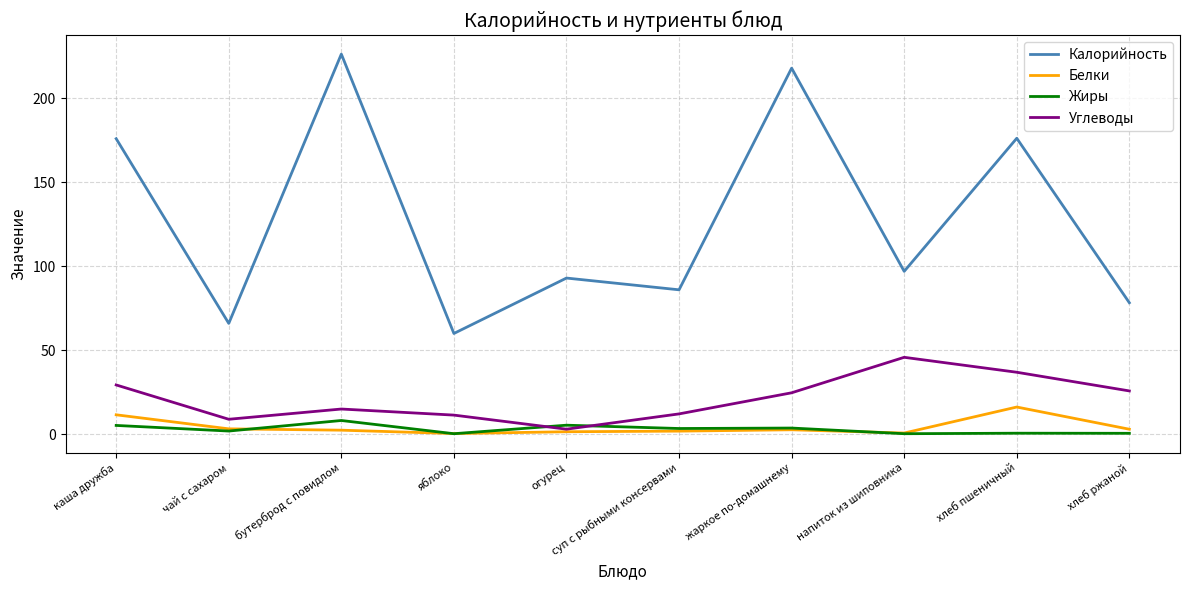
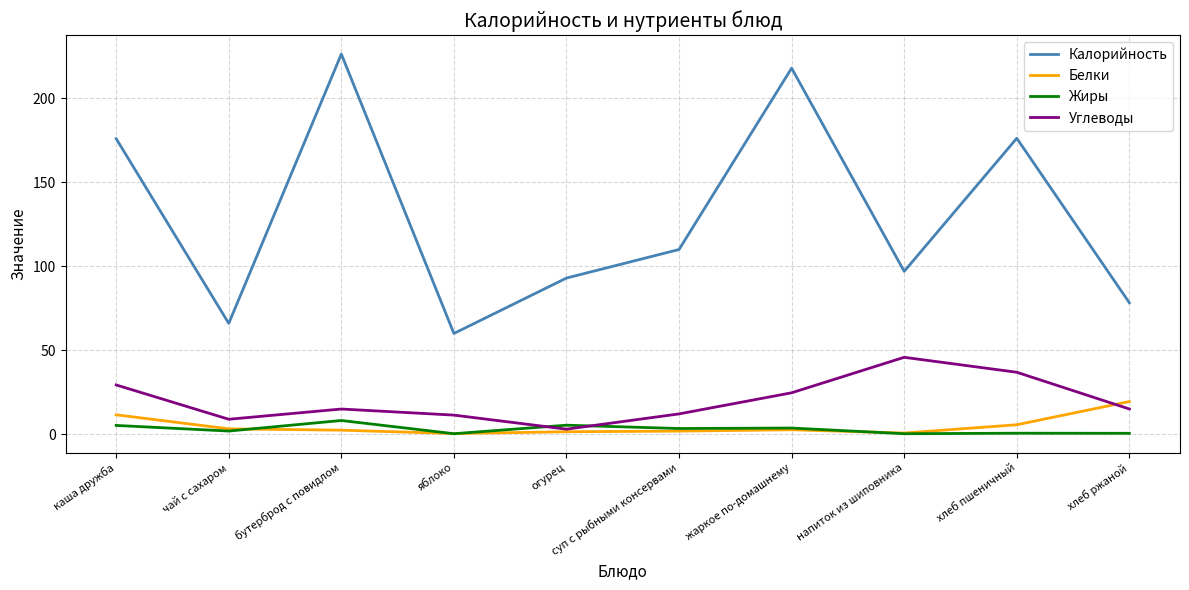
Калорийность, суп с рыбными консервами: 86 -> 110
Белки, хлеб пшеничный: 16 -> 6
Белки, хлеб ржаной: 3 -> 19
Углеводы, хлеб ржаной: 26 -> 15
